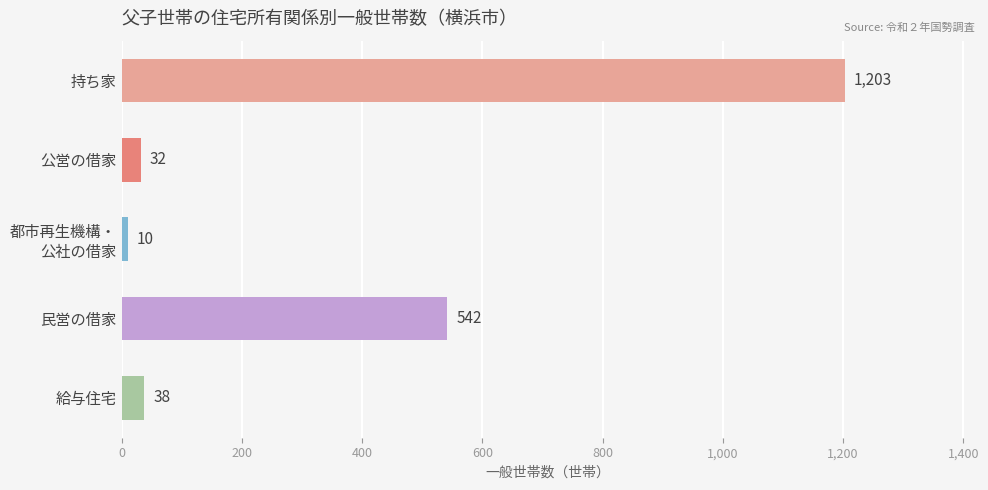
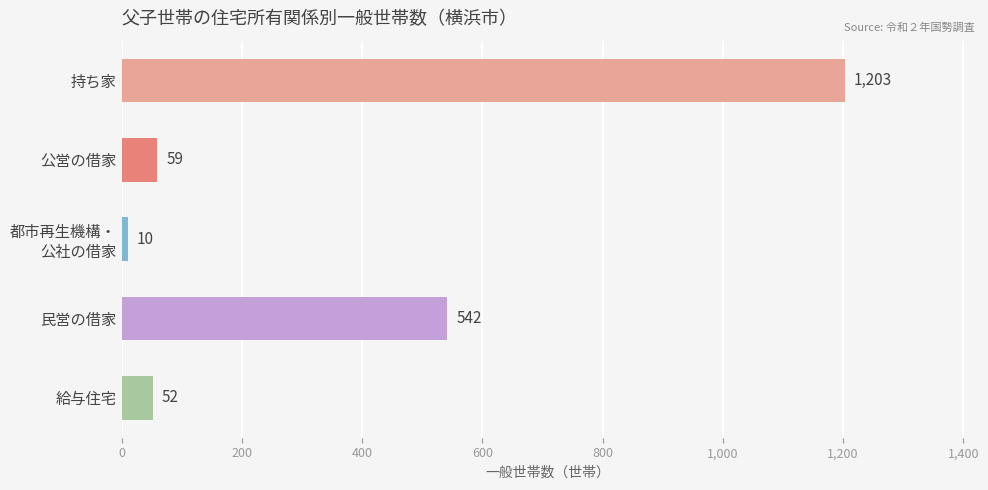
公営の借家: 32 -> 59
給与住宅: 38 -> 52
